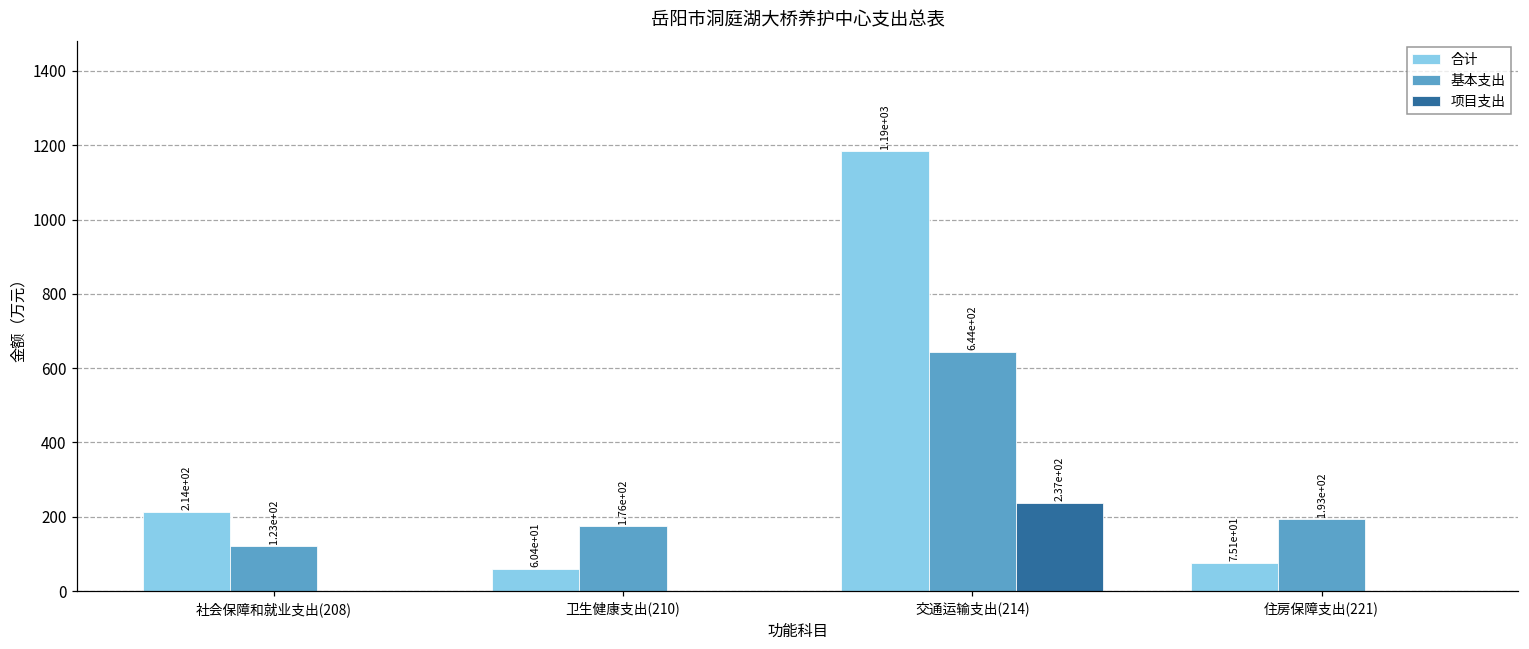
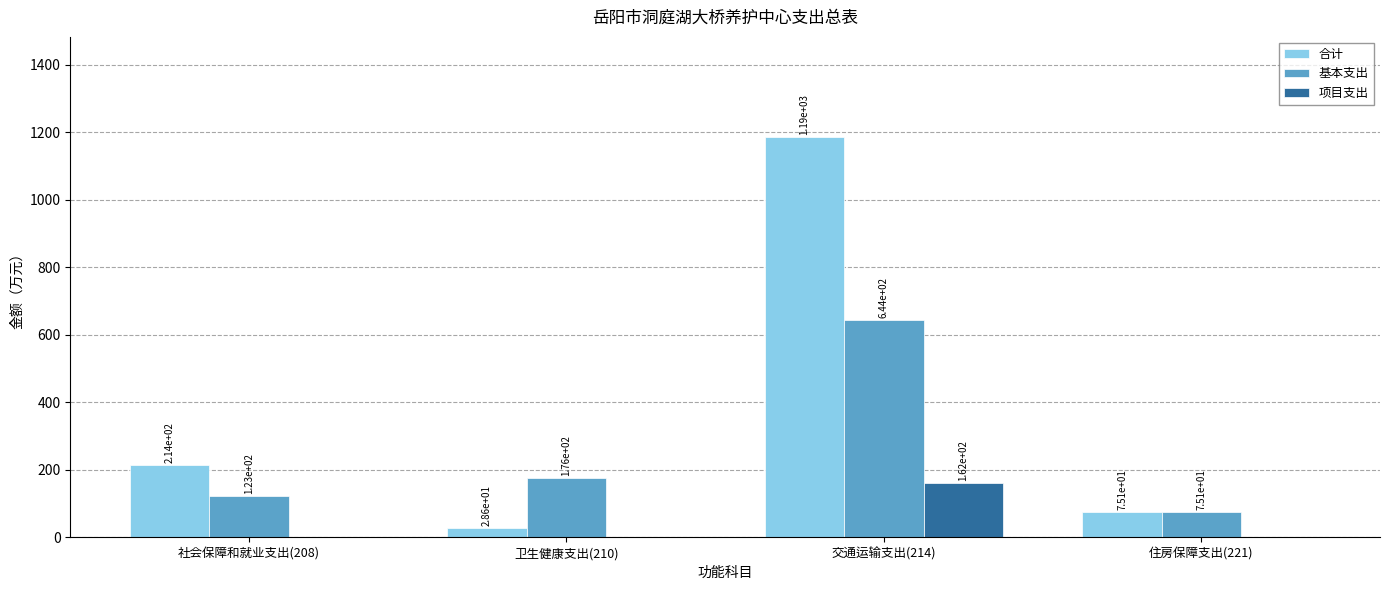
合计, 卫生健康支出(210): 6.04e+01 -> 2.86e+01
项目支出, 交通运输支出(214): 2.37e+02 -> 1.62e+02
基本支出, 住房保障支出(221): 1.93e+02 -> 7.51e+01
